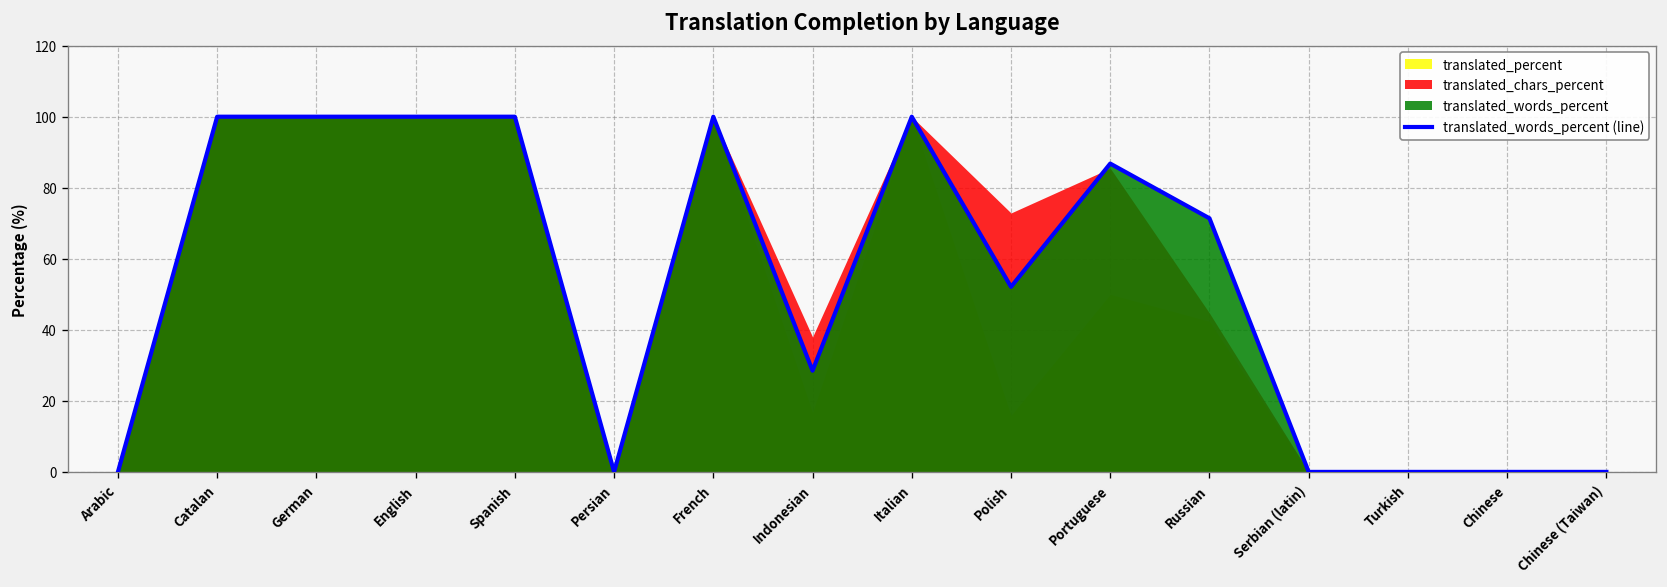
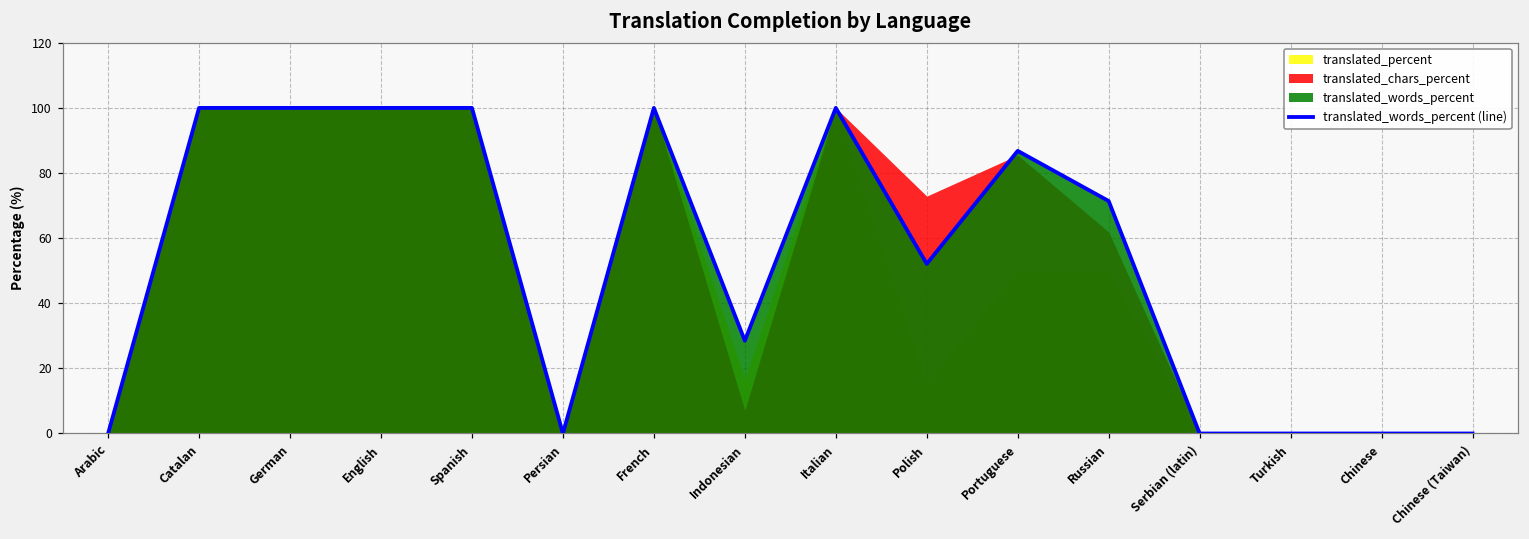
translated_chars_percent, Indonesian: 38 -> 7
translated_percent, Russian: 42 -> 50
translated_chars_percent, Russian: 45 -> 62
